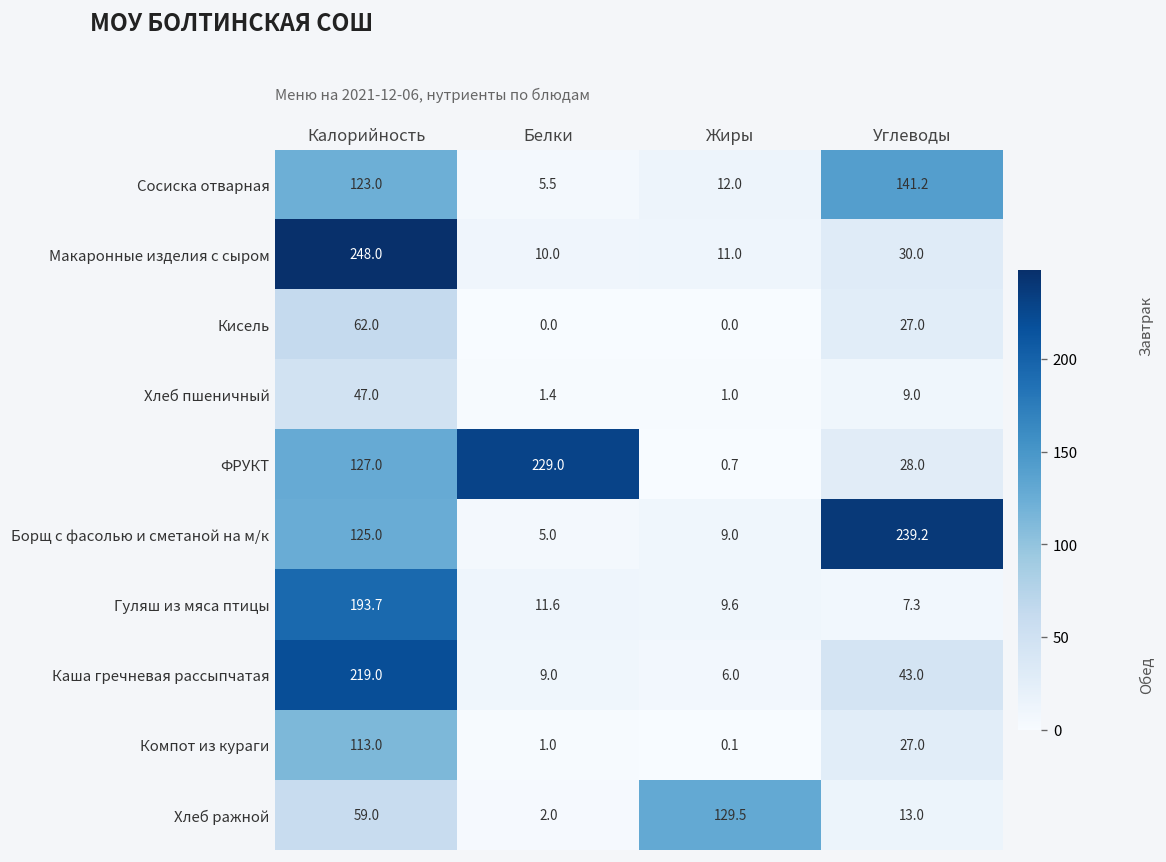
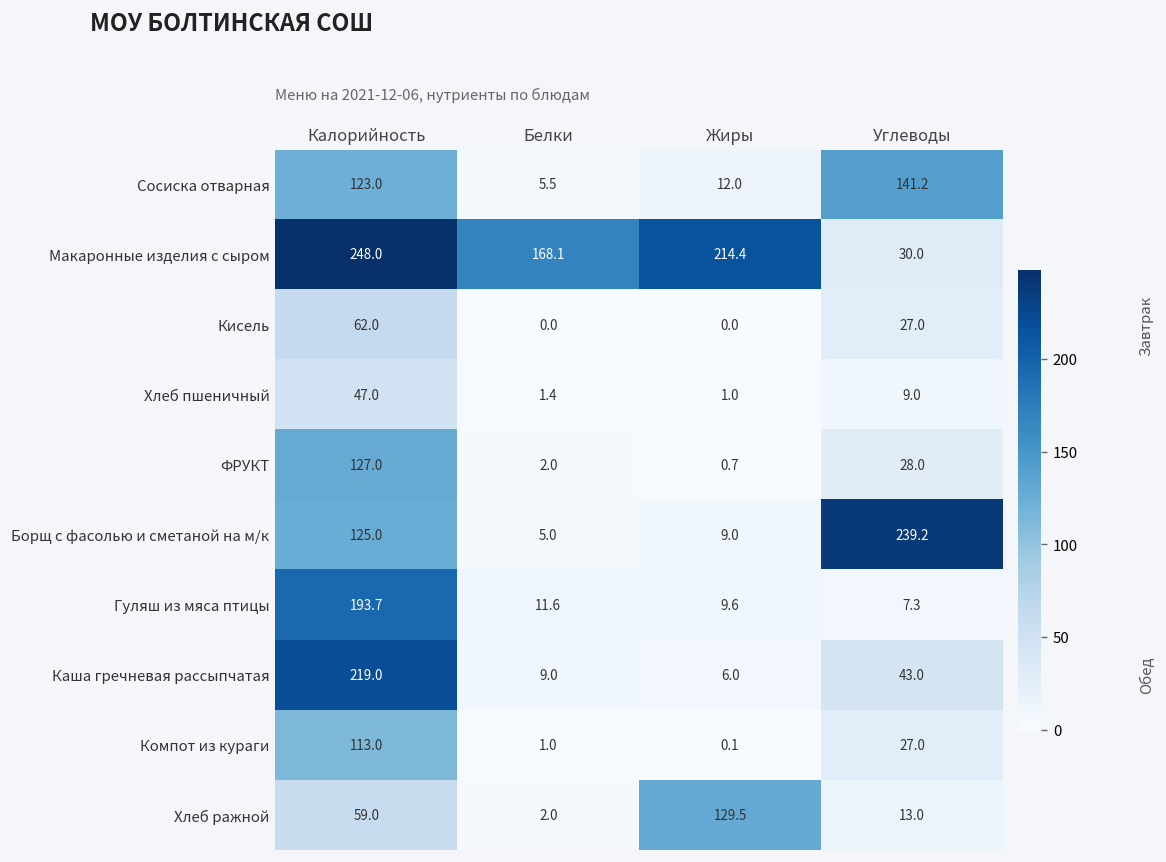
Макаронные изделия с сыром, Белки: 10.0 -> 168.1
Макаронные изделия с сыром, Жиры: 11.0 -> 214.4
ФРУКТ, Белки: 229.0 -> 2.0
